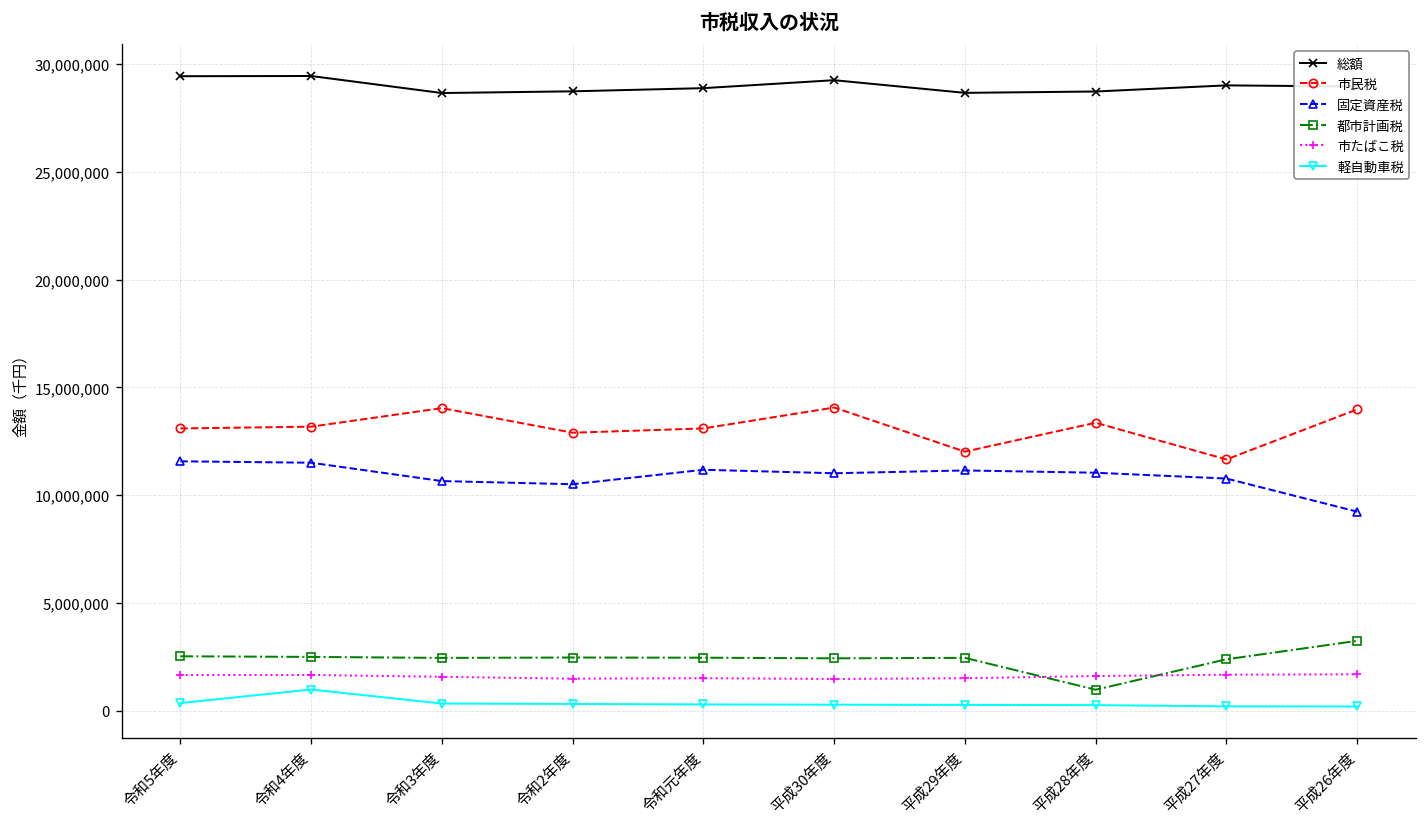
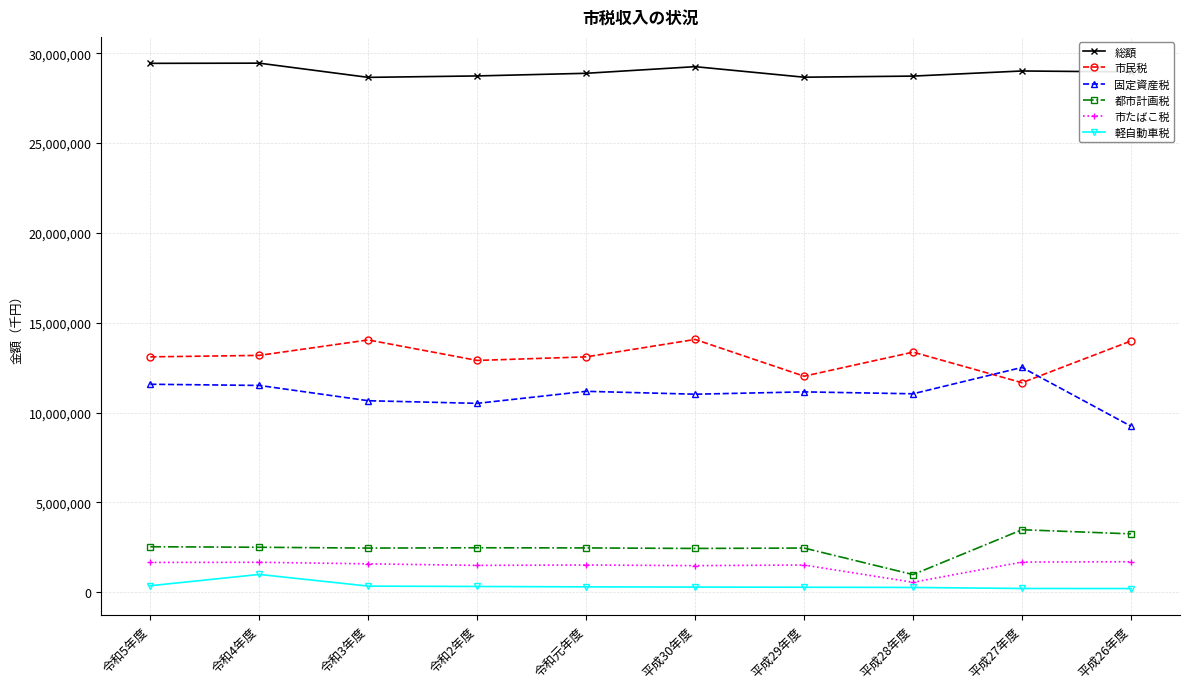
市たばこ税, 平成28年度: 1,600,000 -> 600,000
固定資産税, 平成27年度: 10,800,000 -> 12,500,000
都市計画税, 平成27年度: 2,400,000 -> 3,500,000
